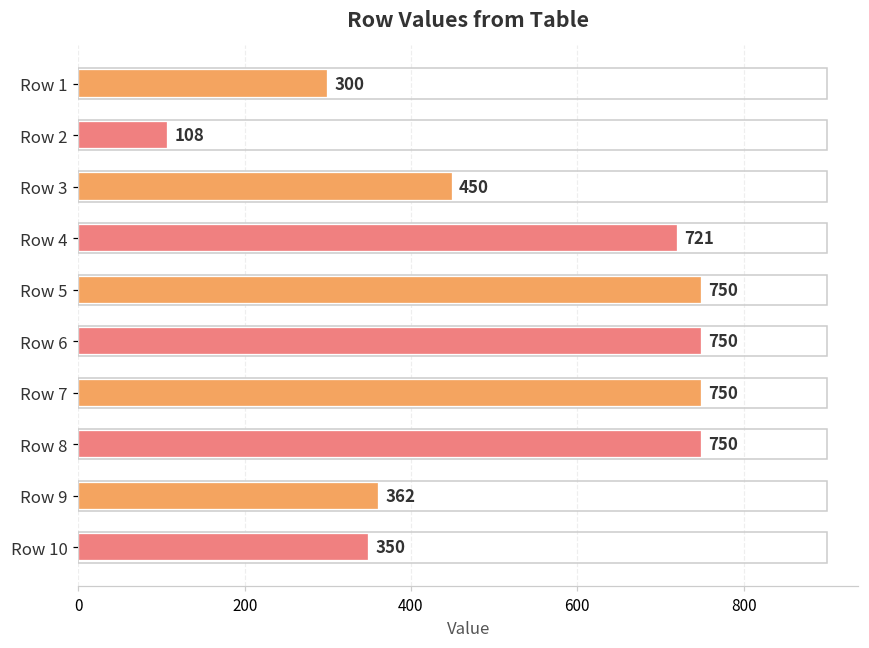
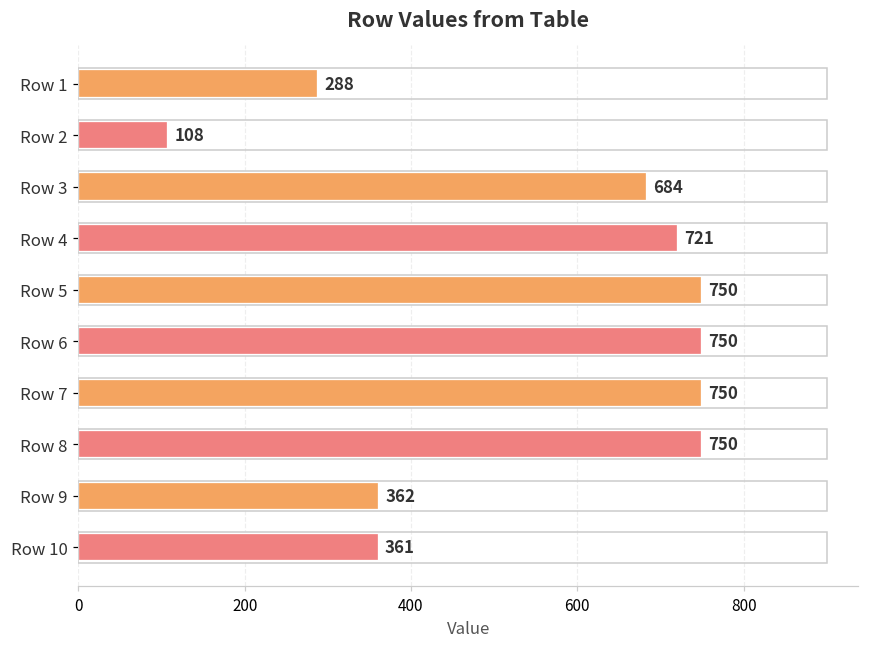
Row 1: 300 -> 288
Row 3: 450 -> 684
Row 10: 350 -> 361
